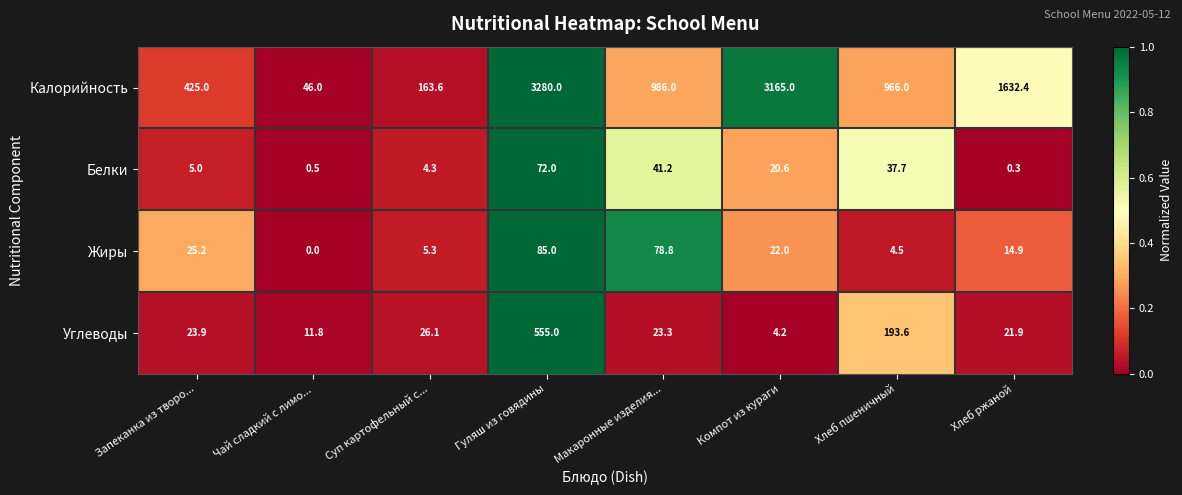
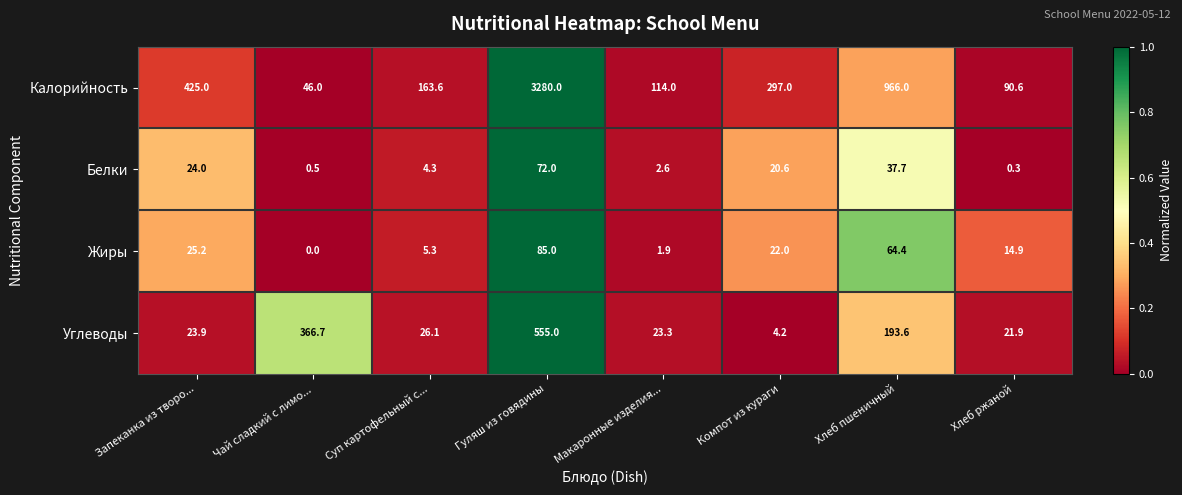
Калорийность, Макаронные изделия...: 986.0 -> 114.0
Калорийность, Компот из кураги: 3165.0 -> 297.0
Калорийность, Хлеб ржаной: 1632.4 -> 90.6
Белки, Запеканка из творо...: 5.0 -> 24.0
Белки, Макаронные изделия...: 41.2 -> 2.6
Жиры, Макаронные изделия...: 78.8 -> 1.9
Жиры, Хлеб пшеничный: 4.5 -> 64.4
Углеводы, Чай сладкий с лимо...: 11.8 -> 366.7
